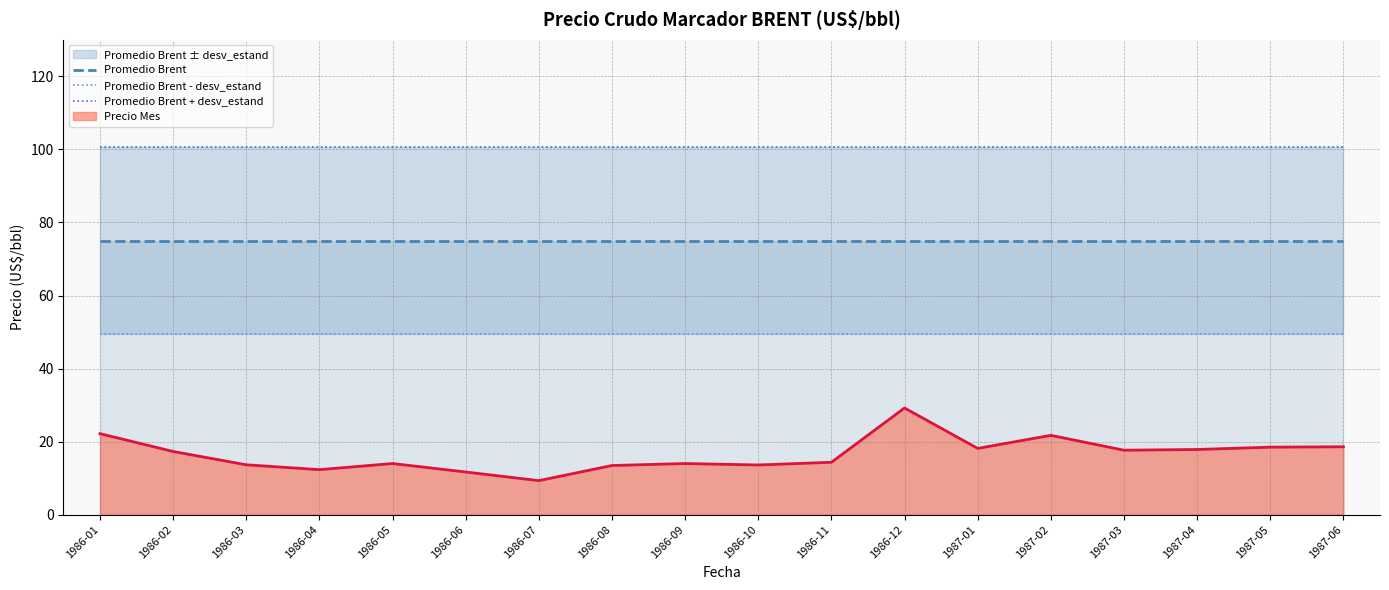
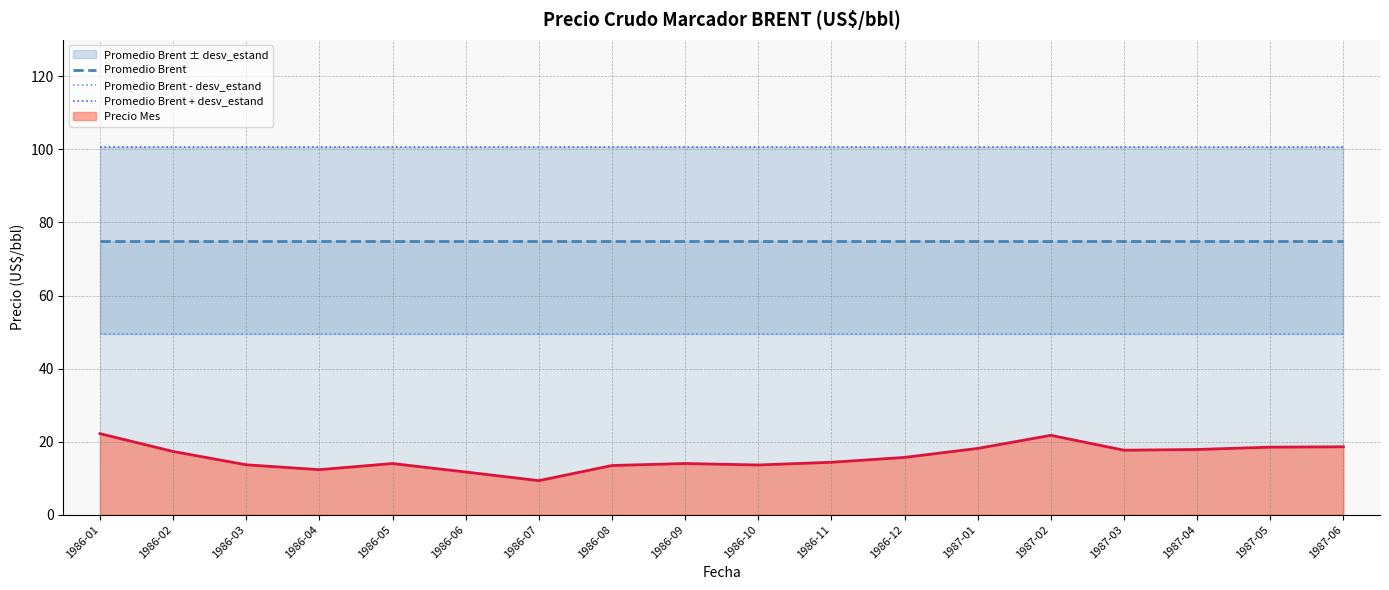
Precio Mes, 1986-12: 29 -> 16
